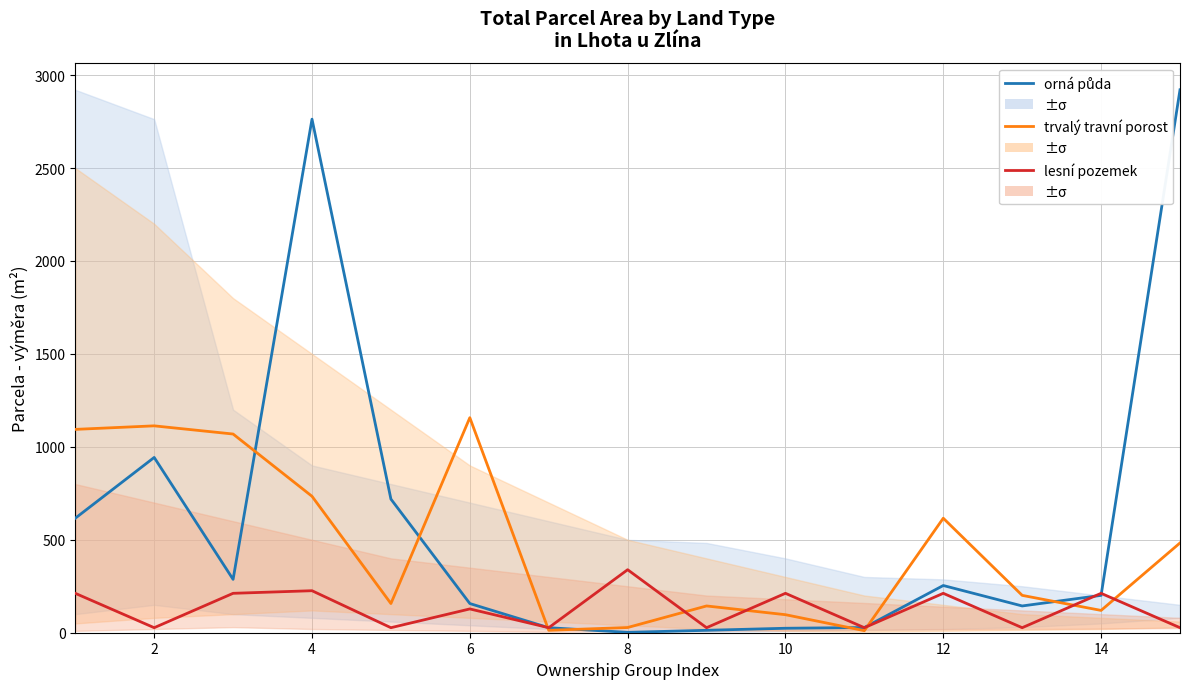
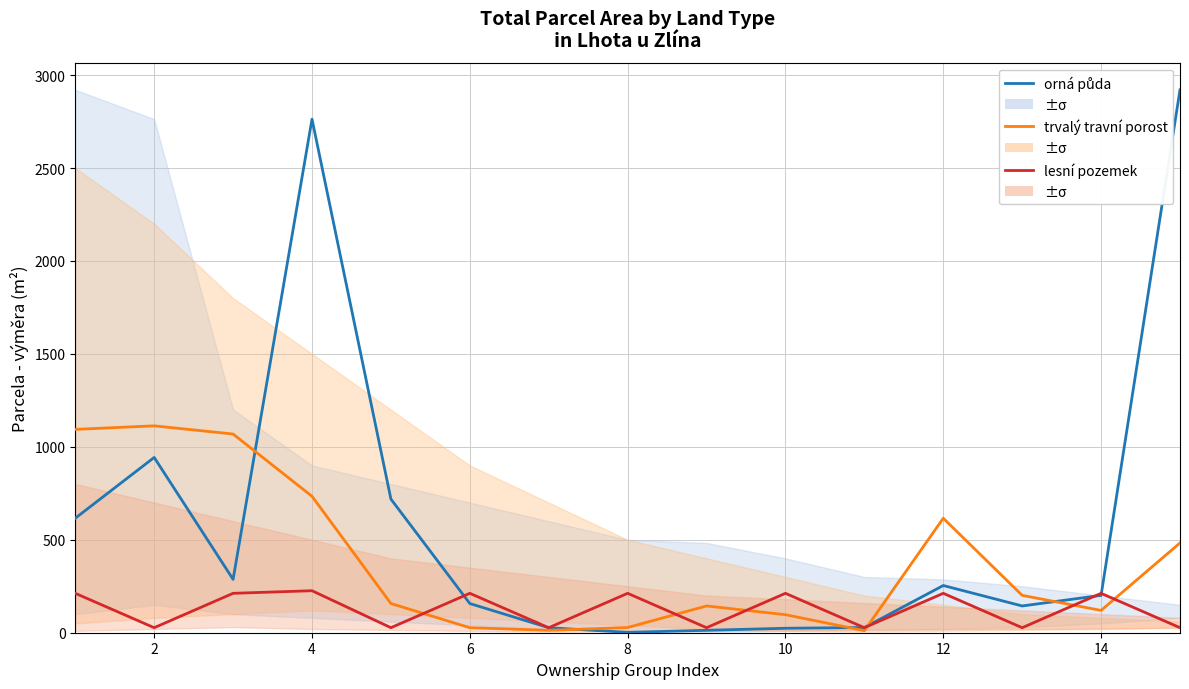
trvalý travní porost, 6: 1160 -> 30
lesní pozemek, 6: 130 -> 210
lesní pozemek, 8: 340 -> 210
